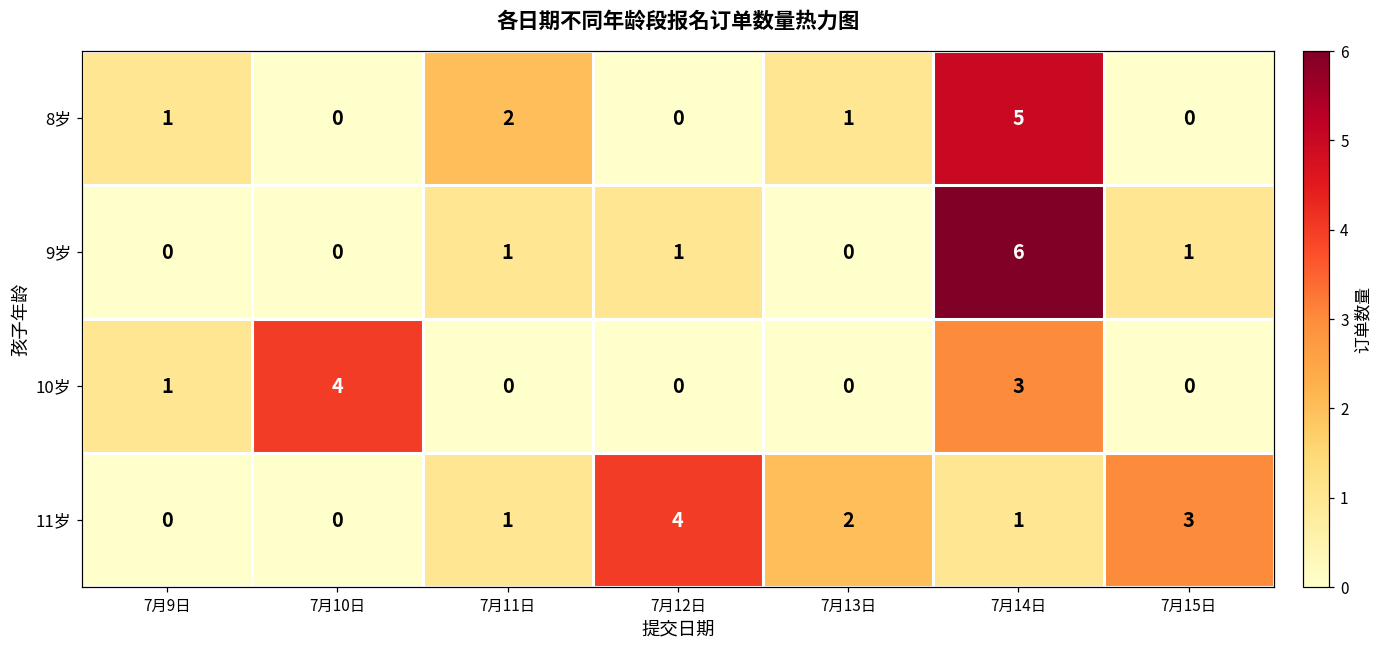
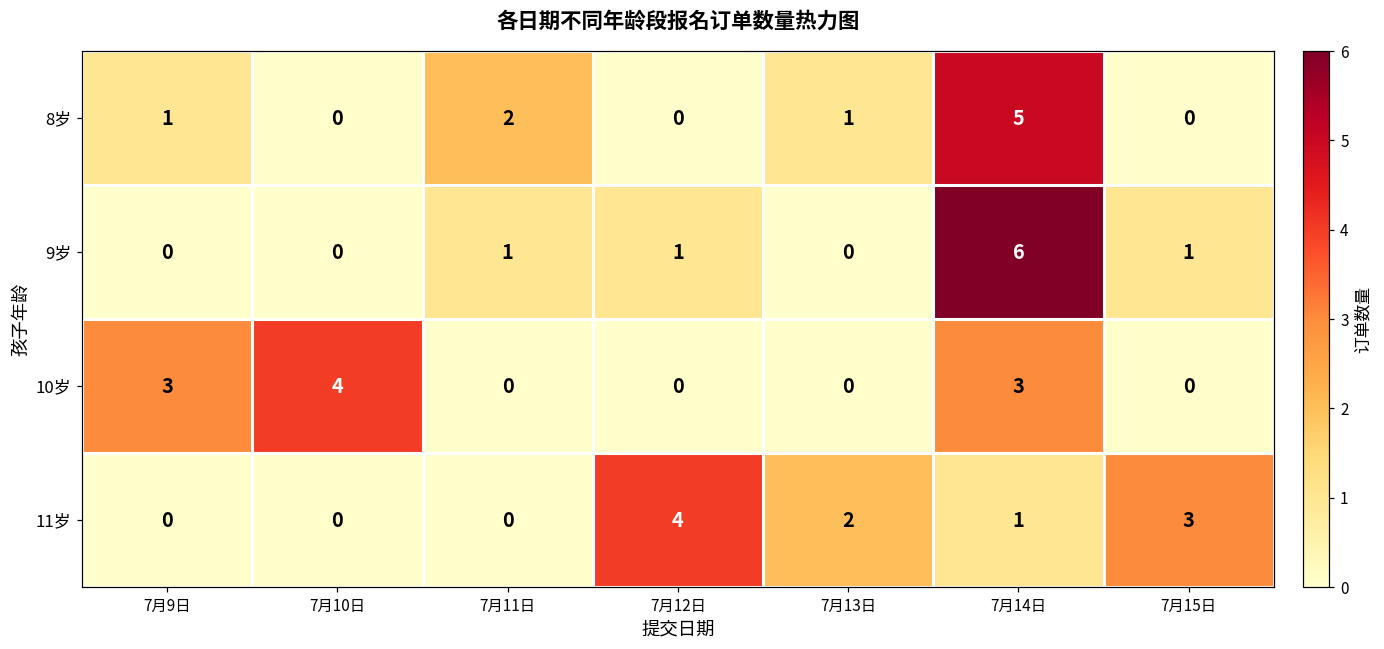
10岁, 7月9日: 1 -> 3
11岁, 7月11日: 1 -> 0
